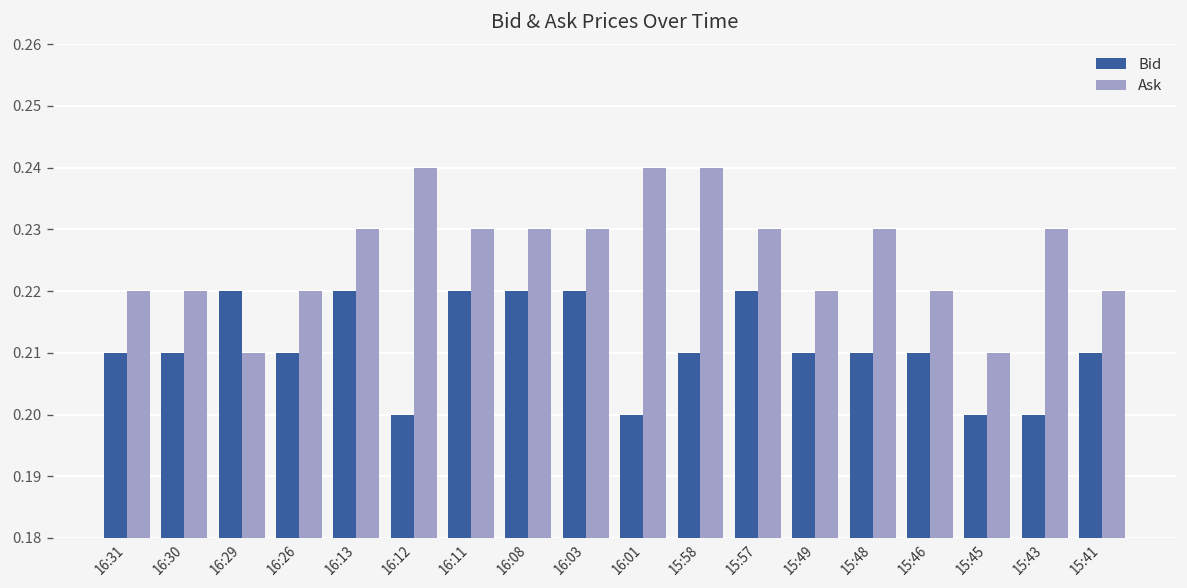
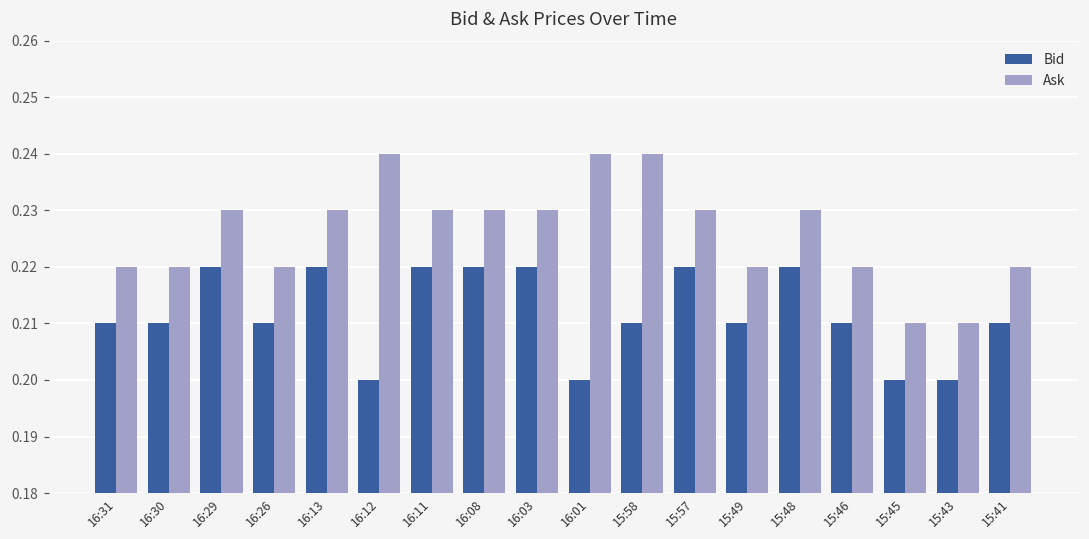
Ask, 16:29: 0.21 -> 0.23
Bid, 15:48: 0.21 -> 0.22
Ask, 15:43: 0.23 -> 0.21
